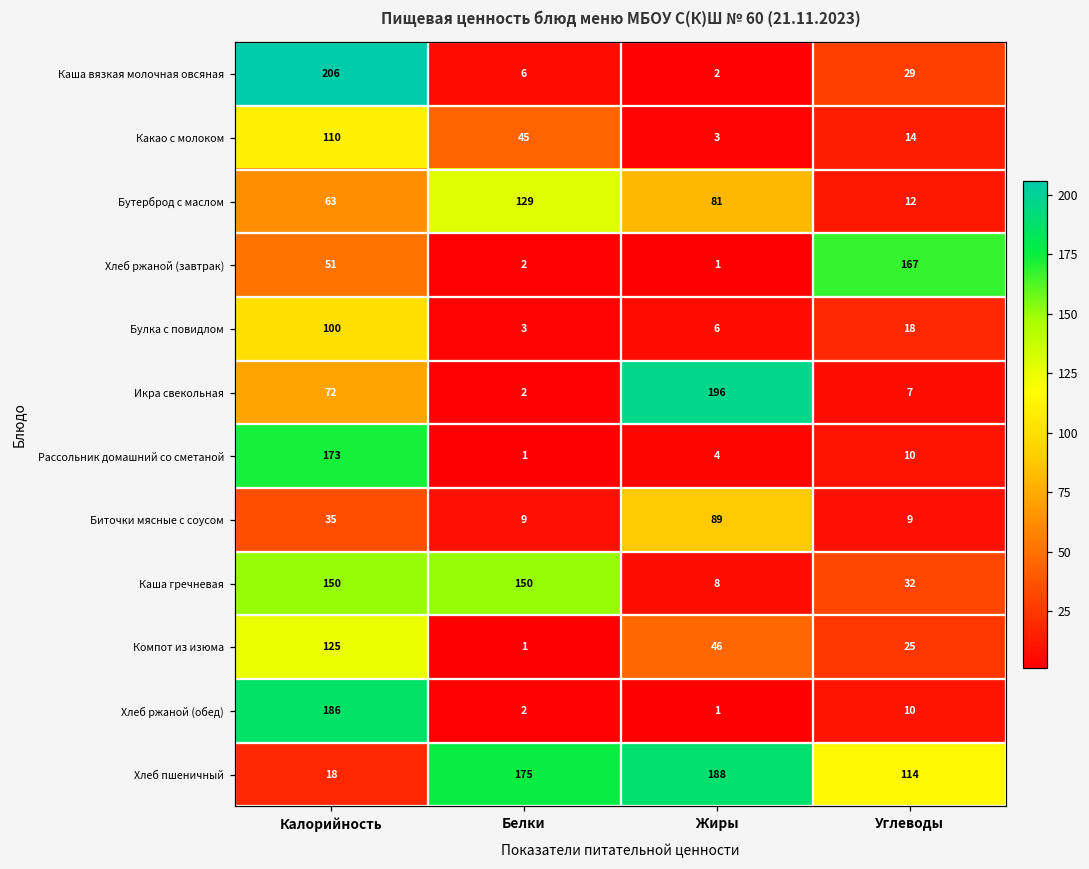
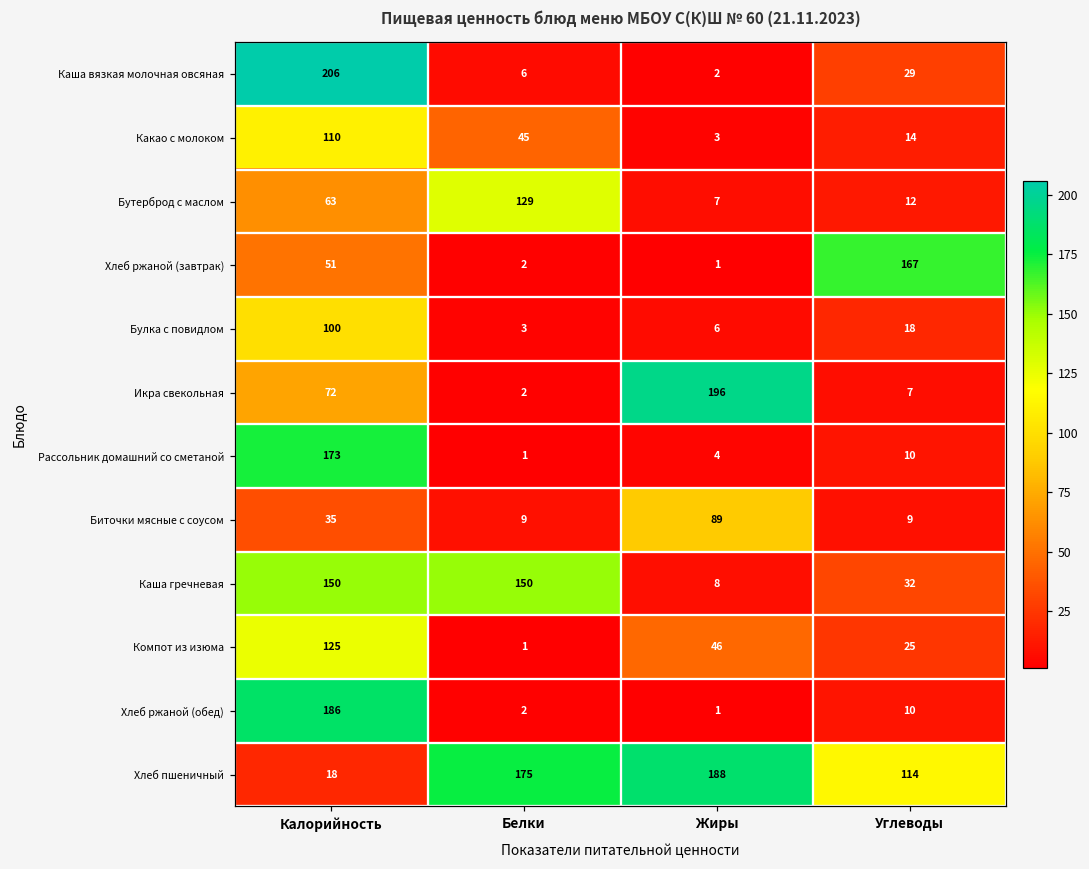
Бутерброд с маслом, Жиры: 81 -> 7
